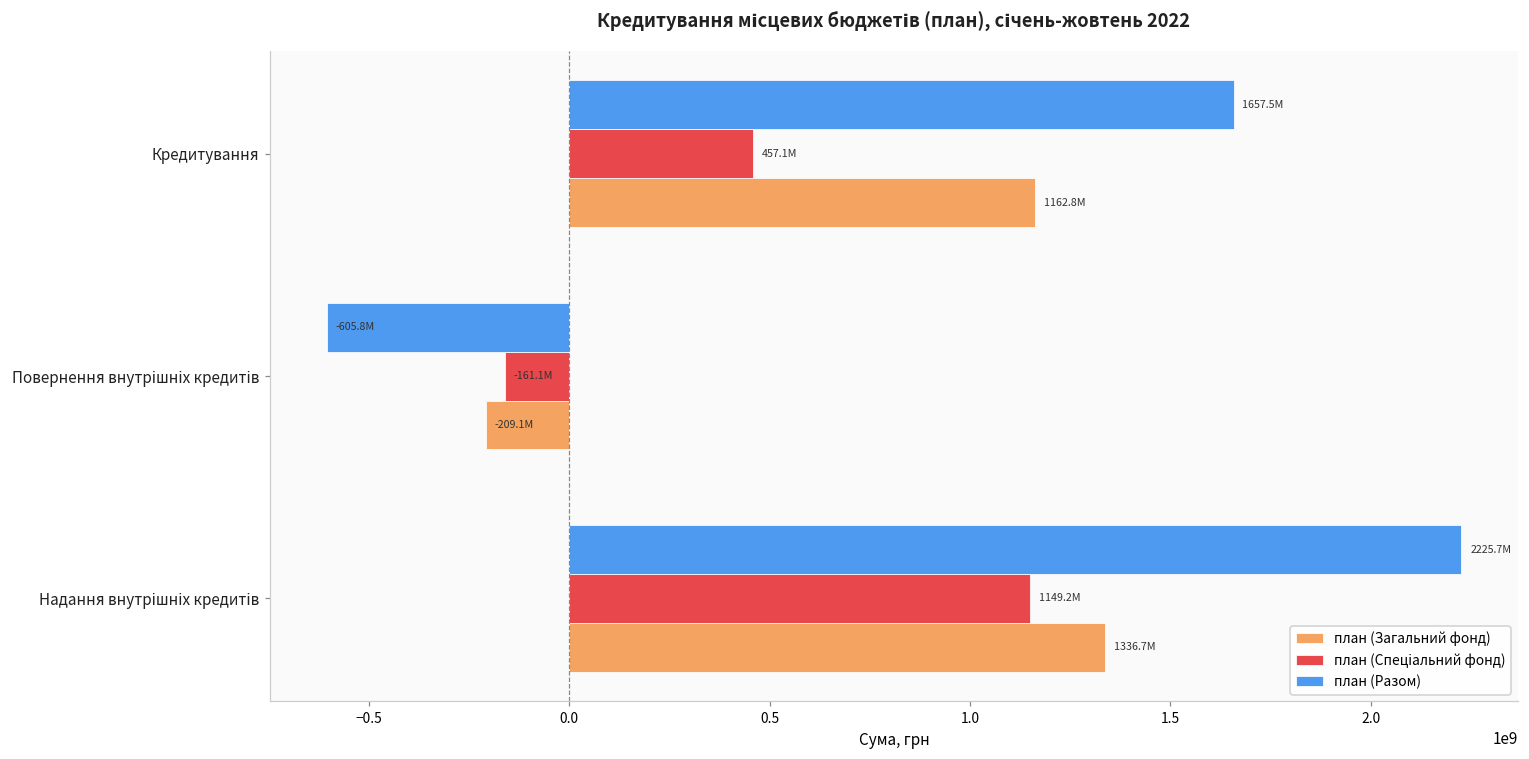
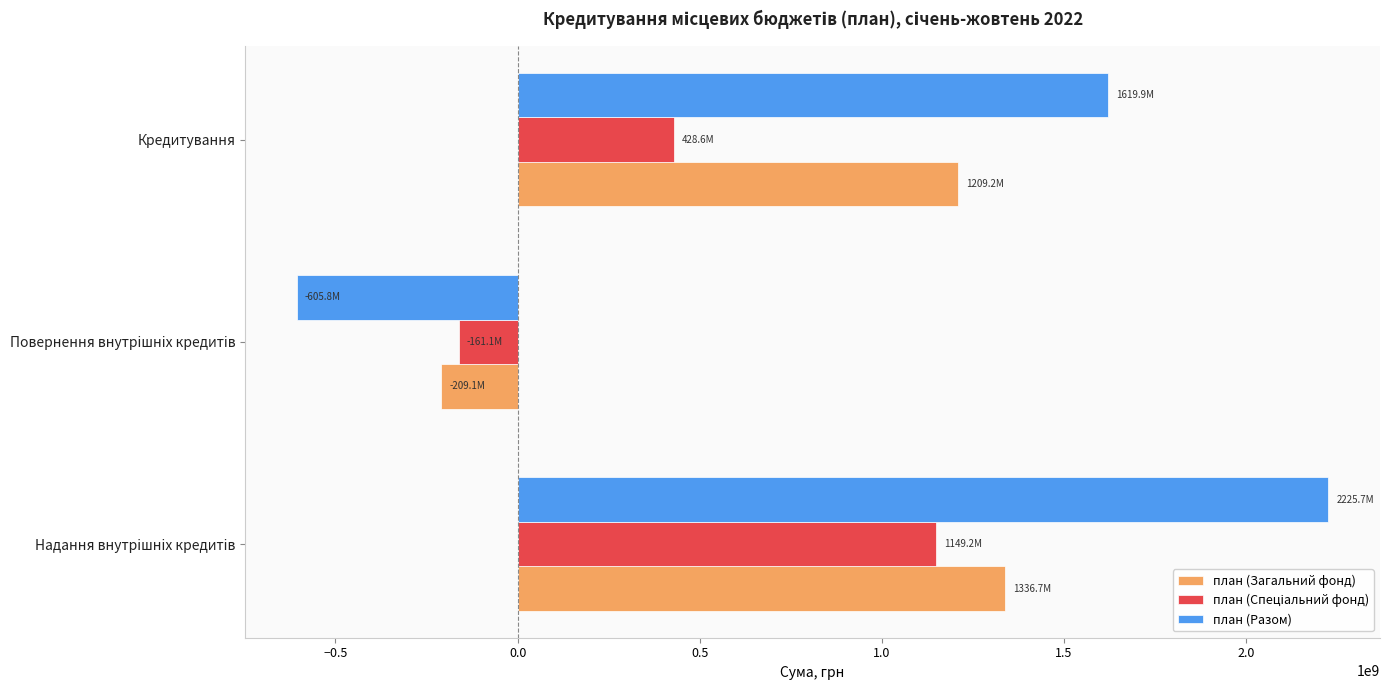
план (Разом), Кредитування: 1657.5M -> 1619.9M
план (Спеціальний фонд), Кредитування: 457.1M -> 428.6M
план (Загальний фонд), Кредитування: 1162.8M -> 1209.2M
